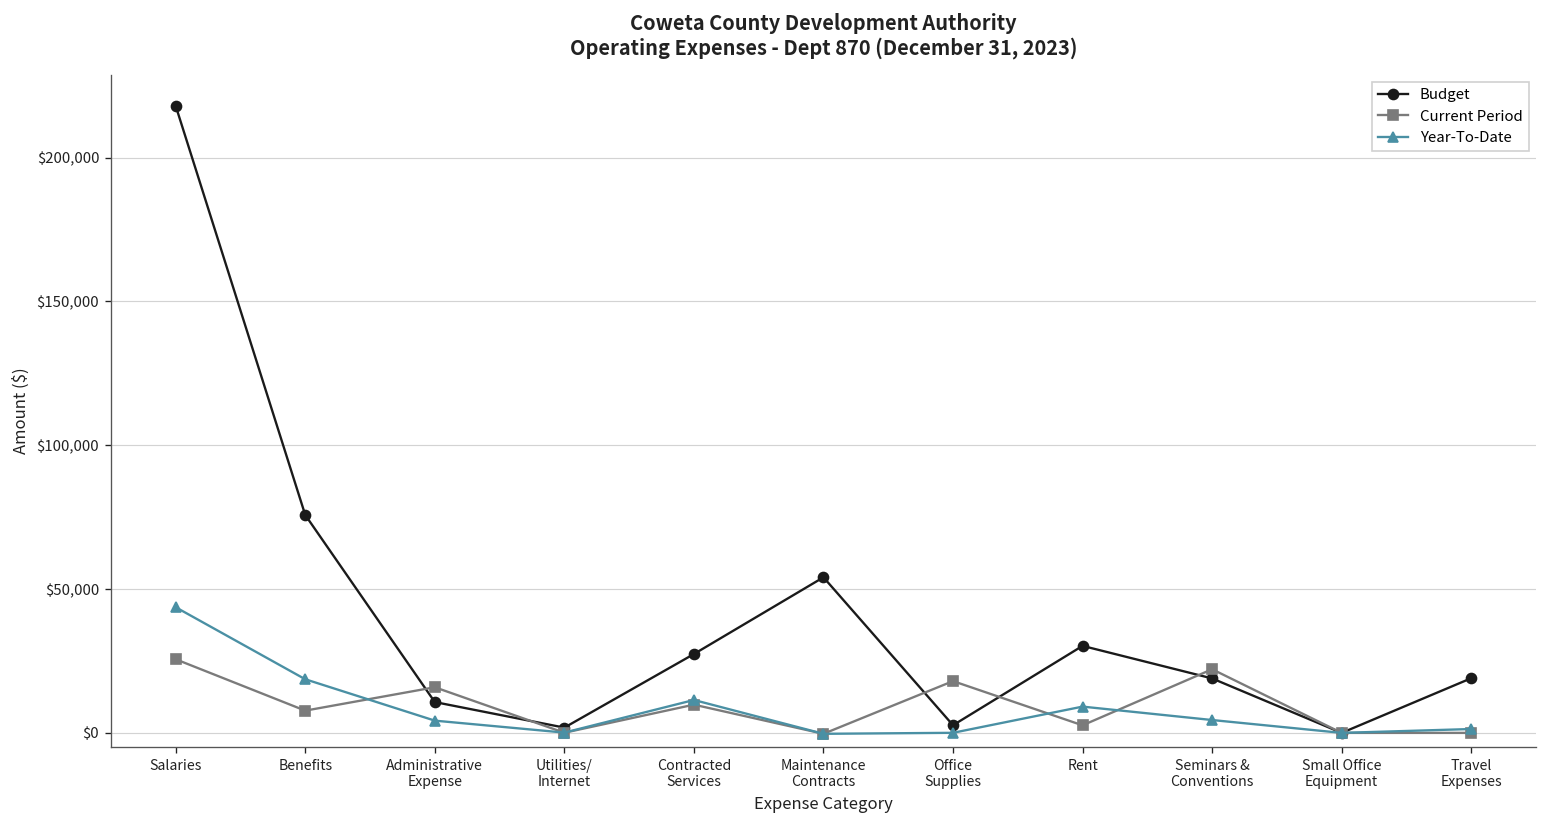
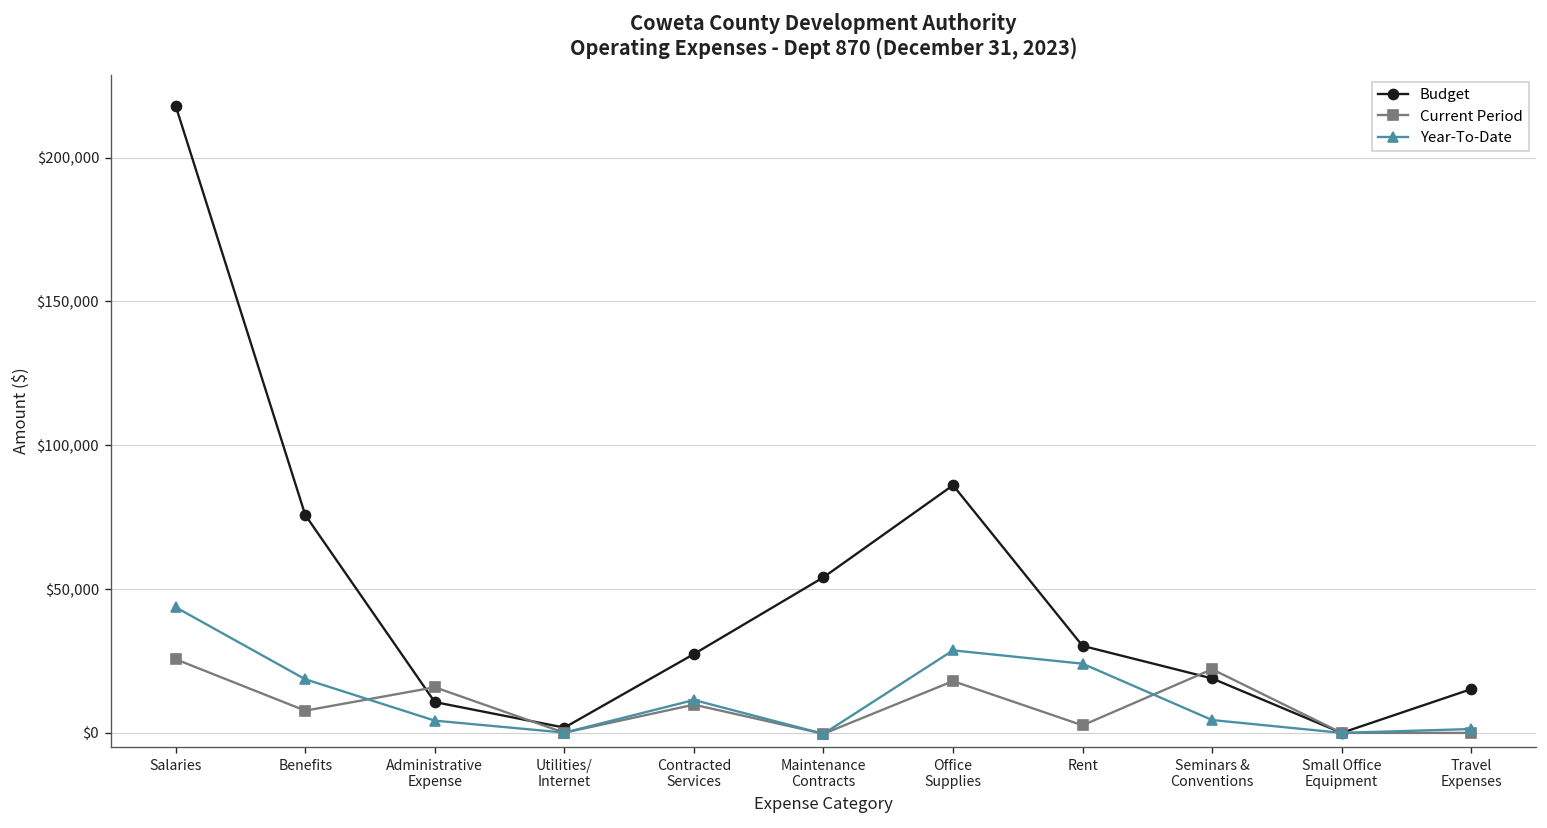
Budget, Office Supplies: $3,000 -> $86,000
Year-To-Date, Office Supplies: $0 -> $29,000
Year-To-Date, Rent: $9,000 -> $24,000
Budget, Travel Expenses: $19,000 -> $15,000
